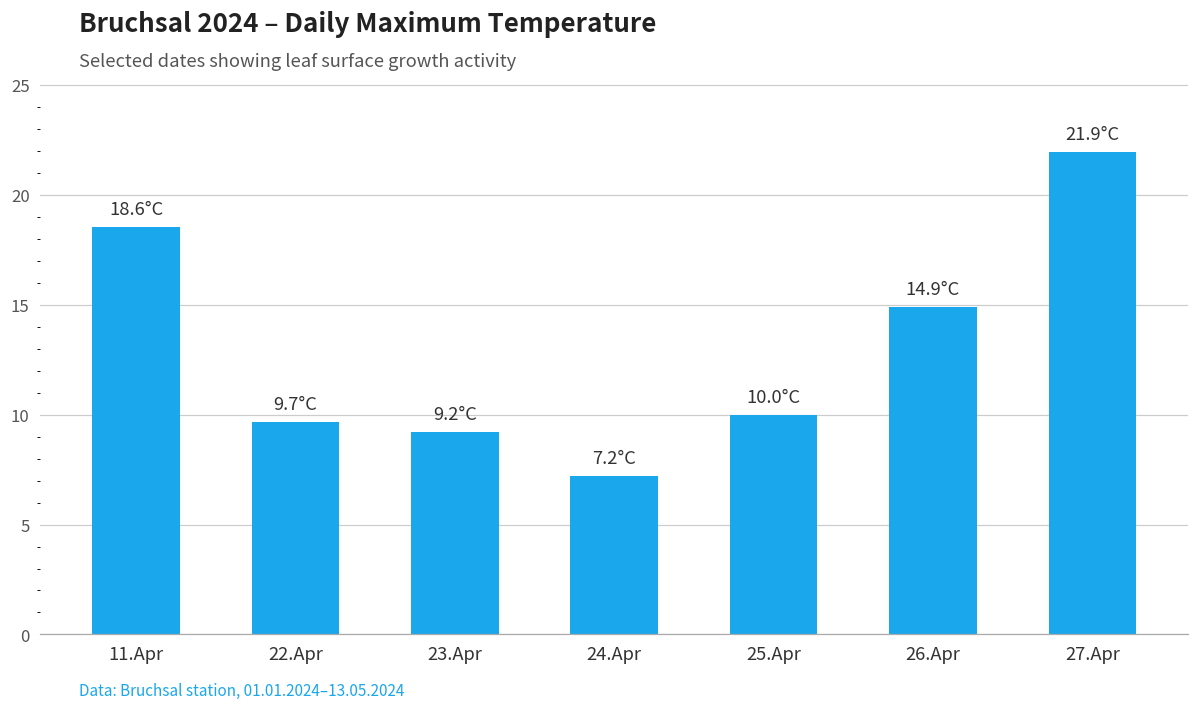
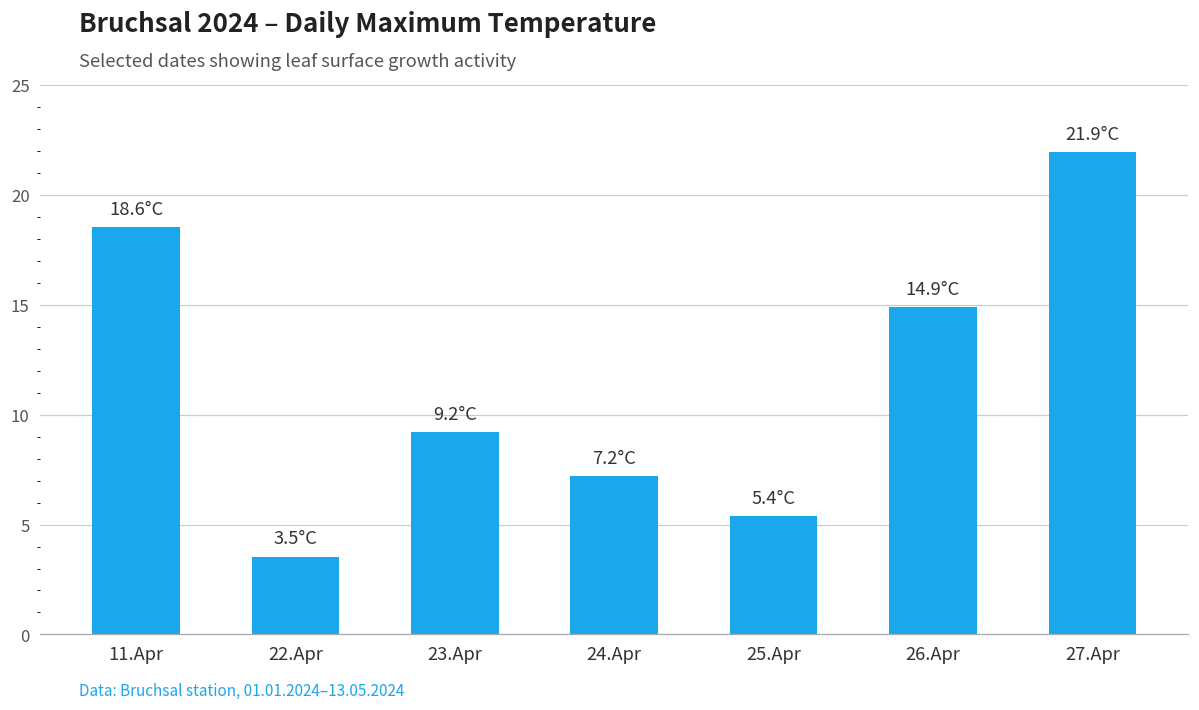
22.Apr: 9.7°C -> 3.5°C
25.Apr: 10.0°C -> 5.4°C
